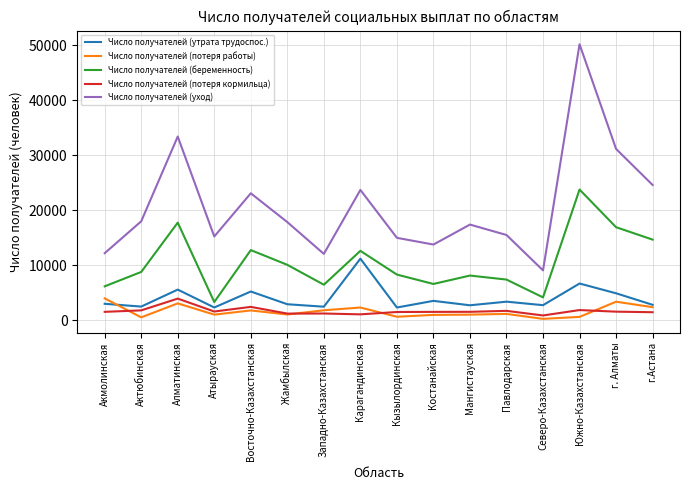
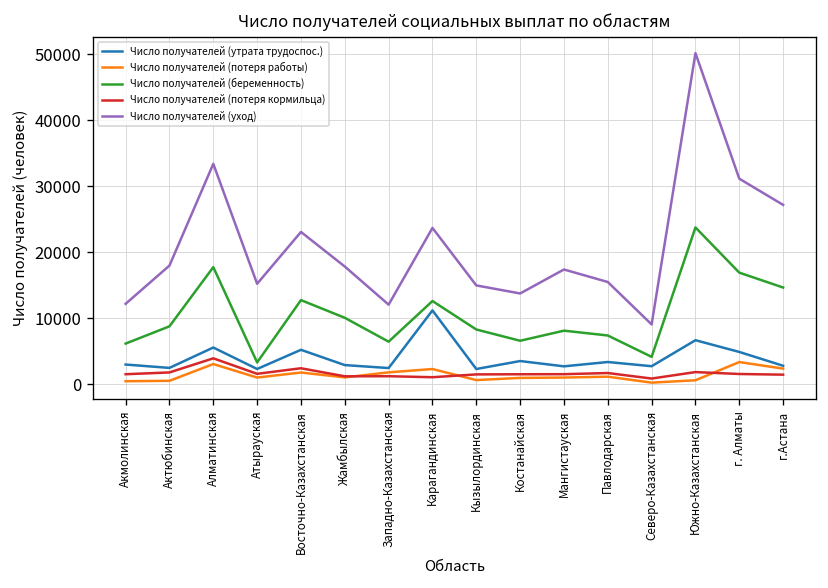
Число получателей (потеря работы), Акмолинская: 4000 -> 0
Число получателей (уход), г.Астана: 25000 -> 27000
